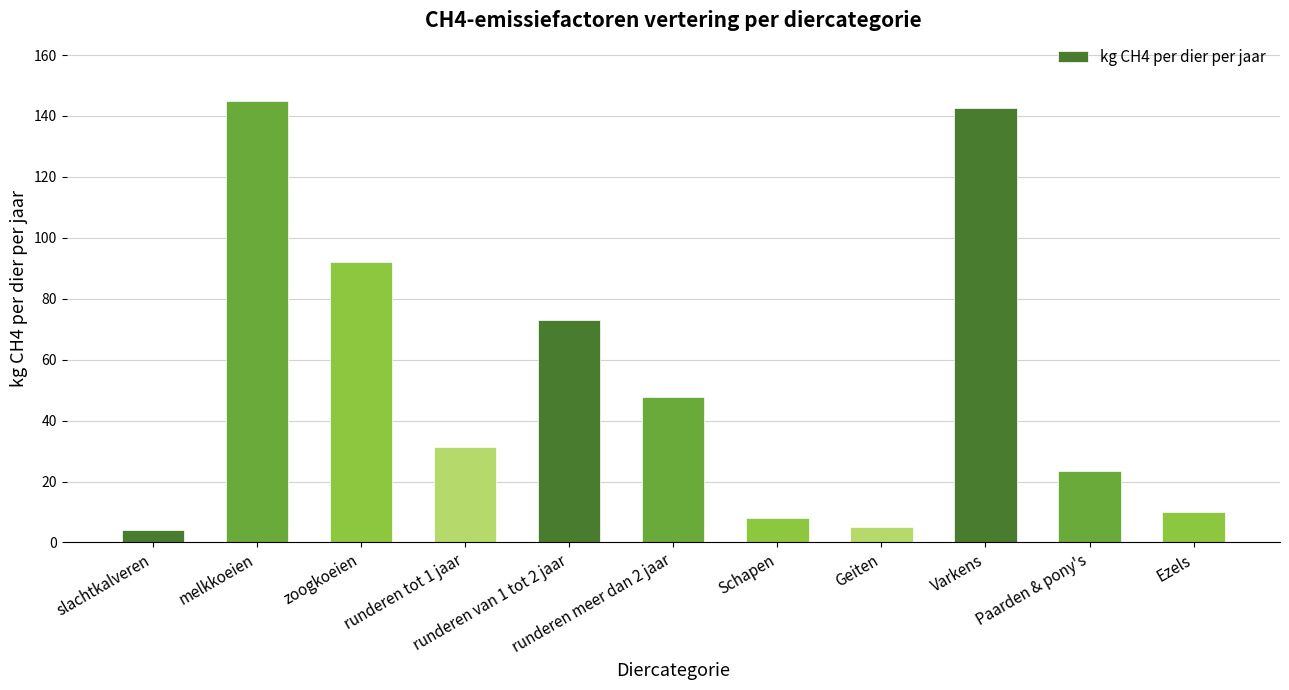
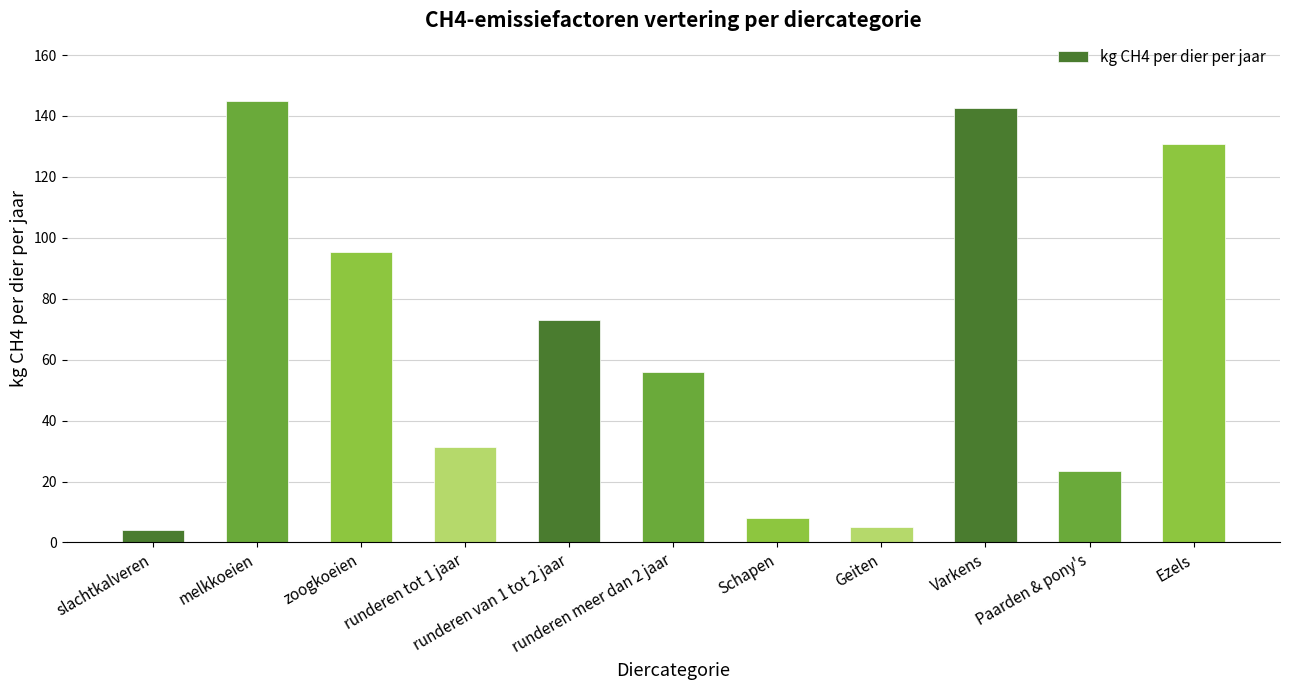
zoogkoeien: 92 -> 95
runderen meer dan 2 jaar: 48 -> 56
Ezels: 10 -> 131
